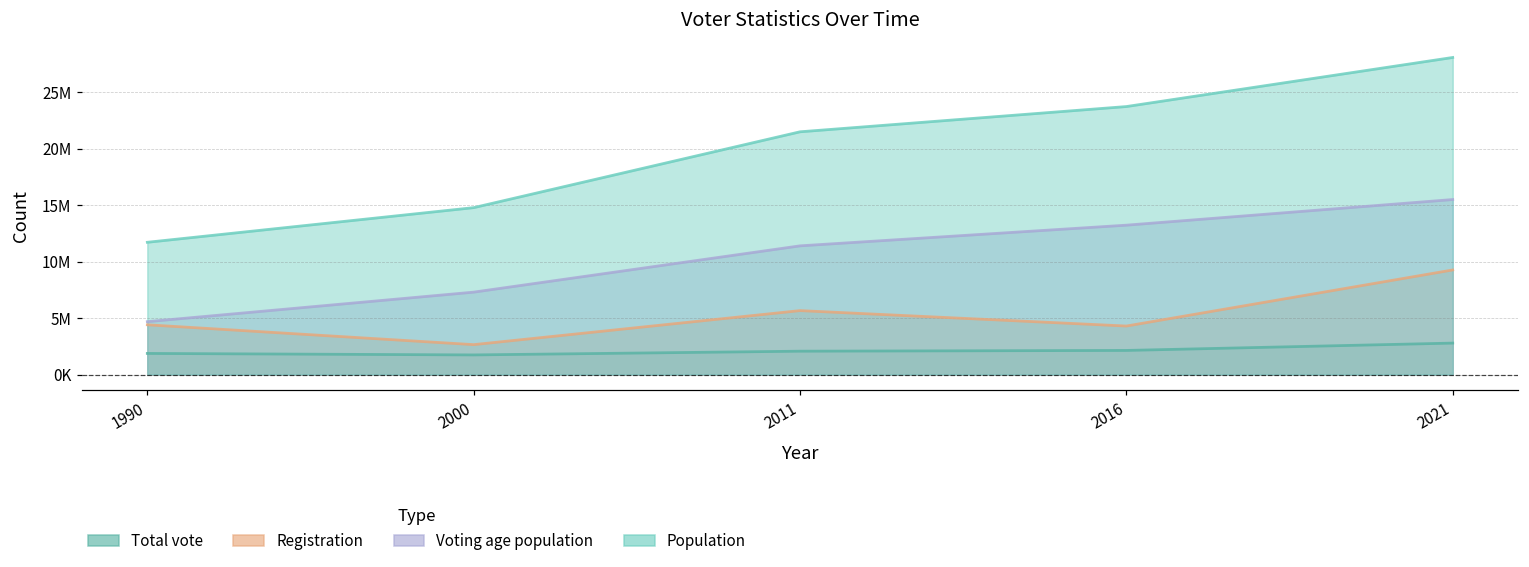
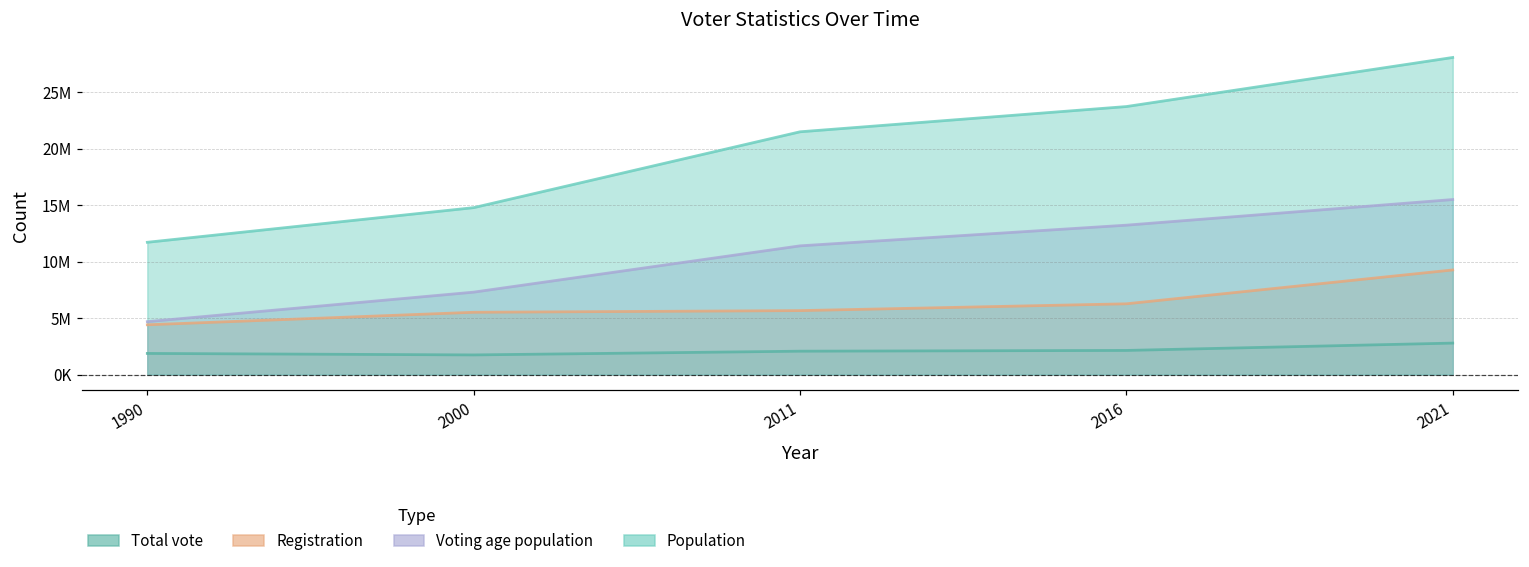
Registration, 2000: 2700000 -> 5500000
Registration, 2016: 4300000 -> 6300000
